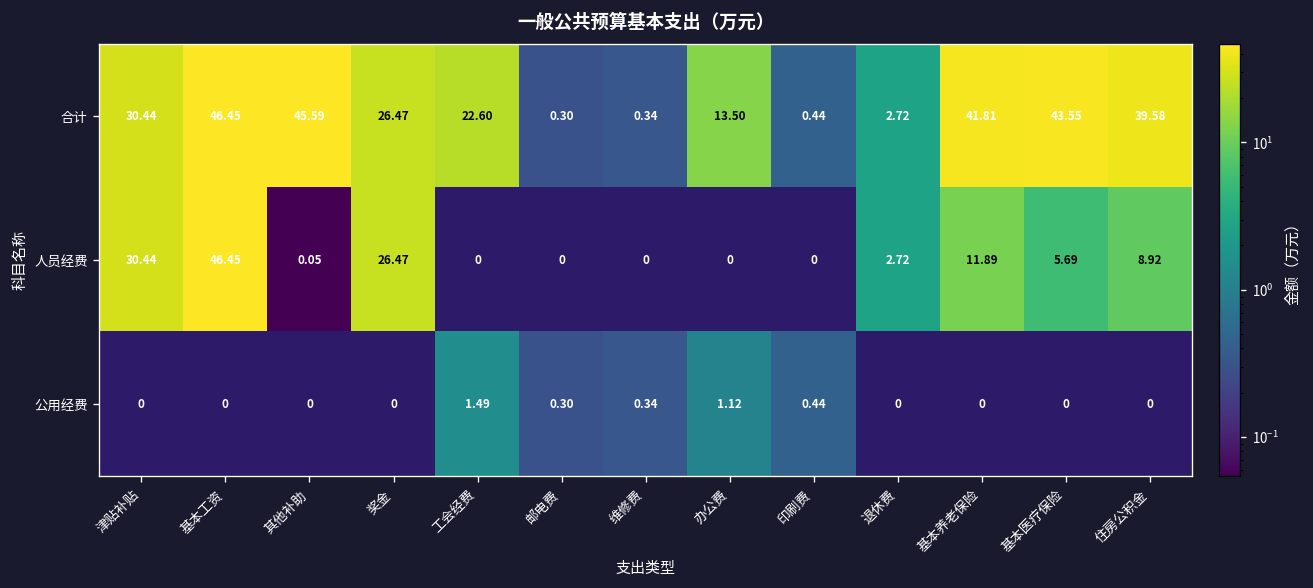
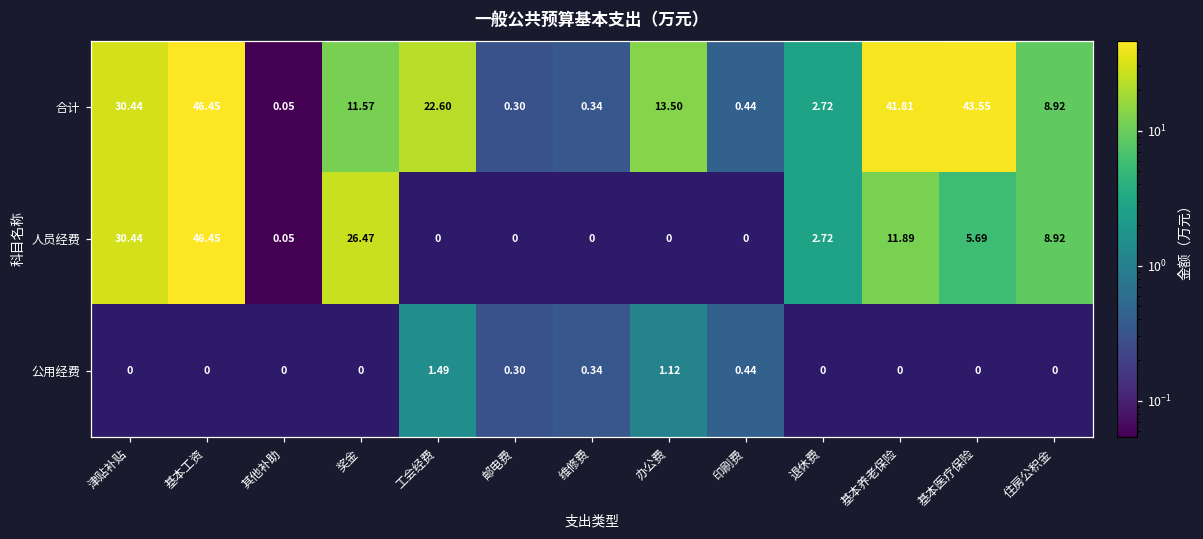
合计, 其他补助: 45.59 -> 0.05
合计, 奖金: 26.47 -> 11.57
合计, 住房公积金: 39.58 -> 8.92
